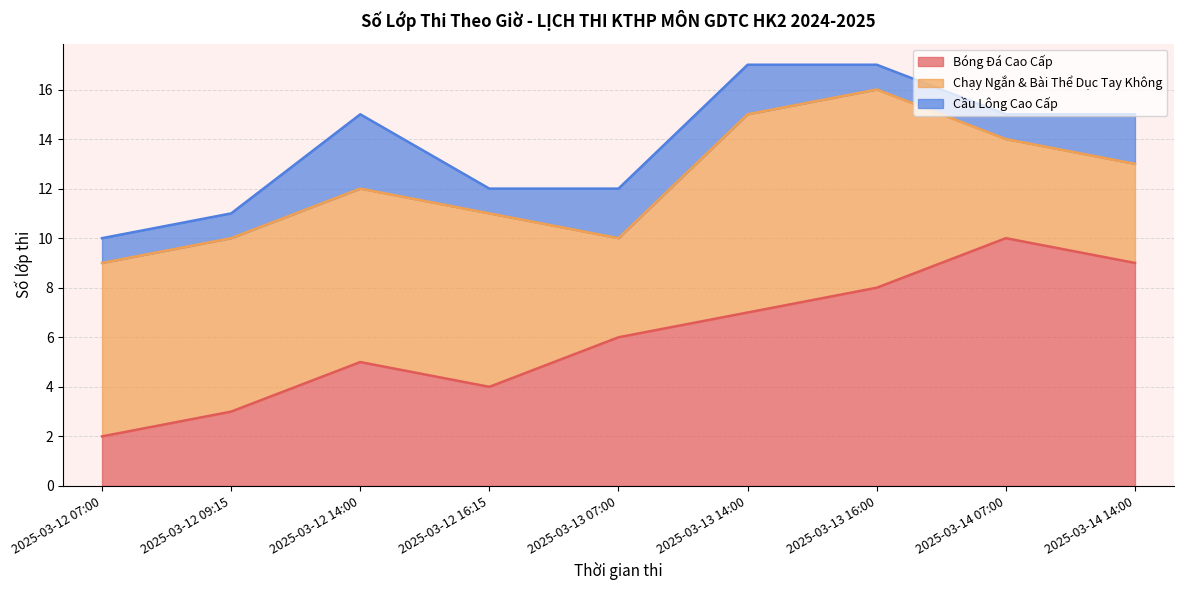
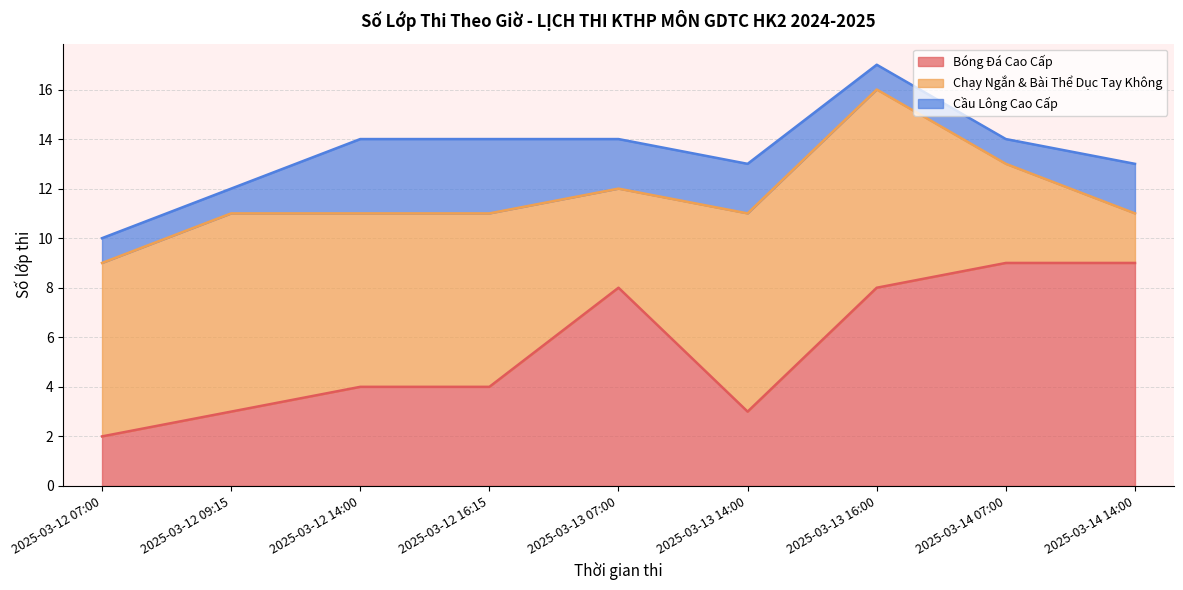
Chạy Ngắn & Bài Thể Dục Tay Không, 2025-03-12 09:15: 7 -> 8
Bóng Đá Cao Cấp, 2025-03-12 14:00: 5 -> 4
Cầu Lông Cao Cấp, 2025-03-12 16:15: 1 -> 3
Bóng Đá Cao Cấp, 2025-03-13 07:00: 6 -> 8
Bóng Đá Cao Cấp, 2025-03-13 14:00: 7 -> 3
Bóng Đá Cao Cấp, 2025-03-14 07:00: 10 -> 9
Chạy Ngắn & Bài Thể Dục Tay Không, 2025-03-14 14:00: 4 -> 2
